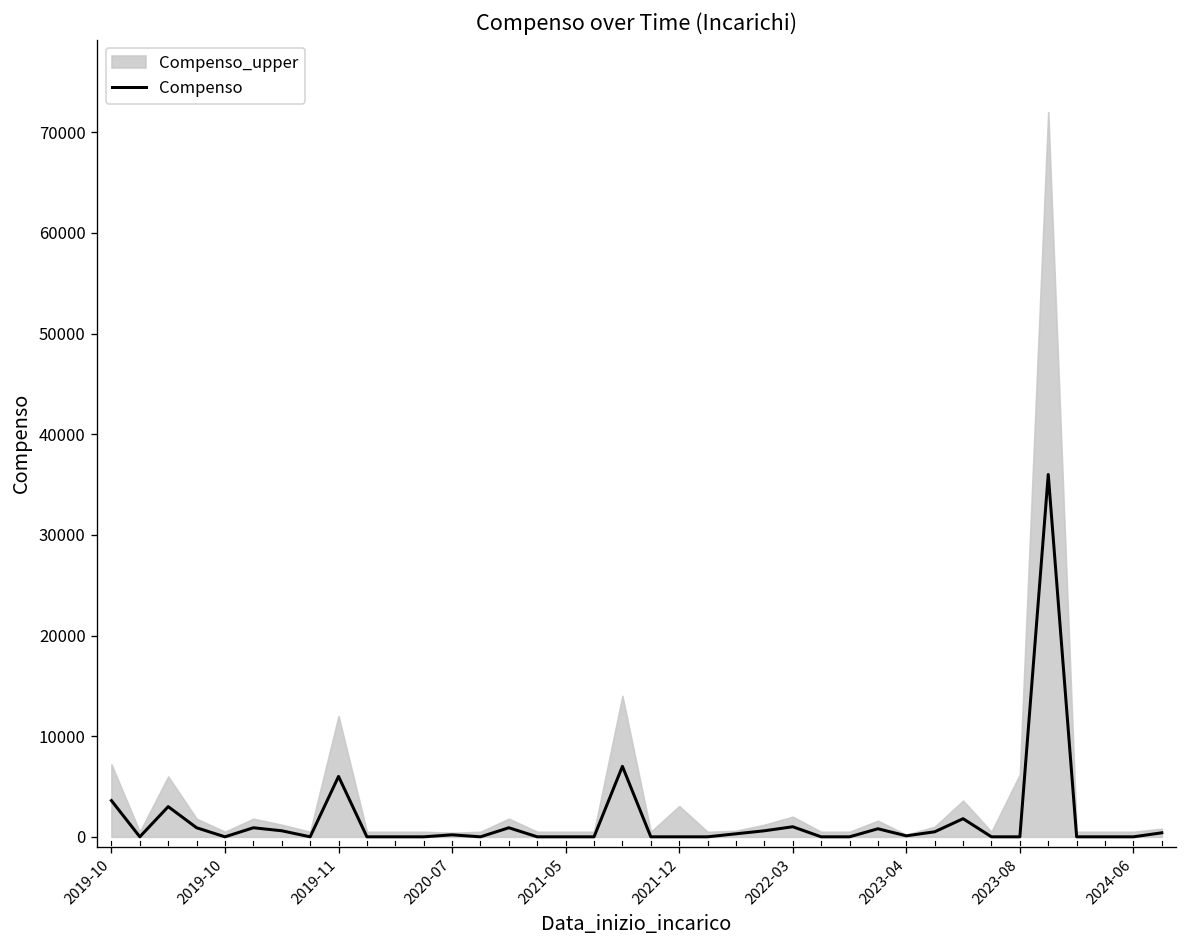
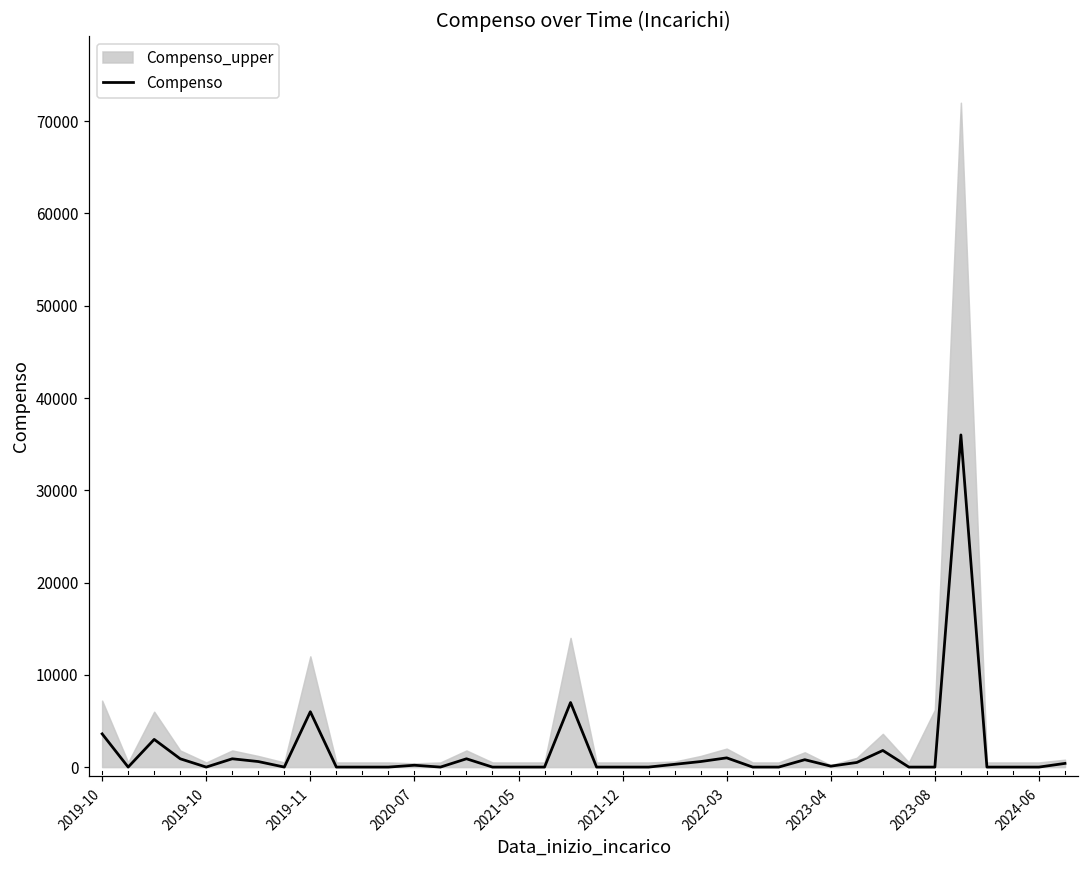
Compenso_upper, 2021-12: 3000 -> 1000
